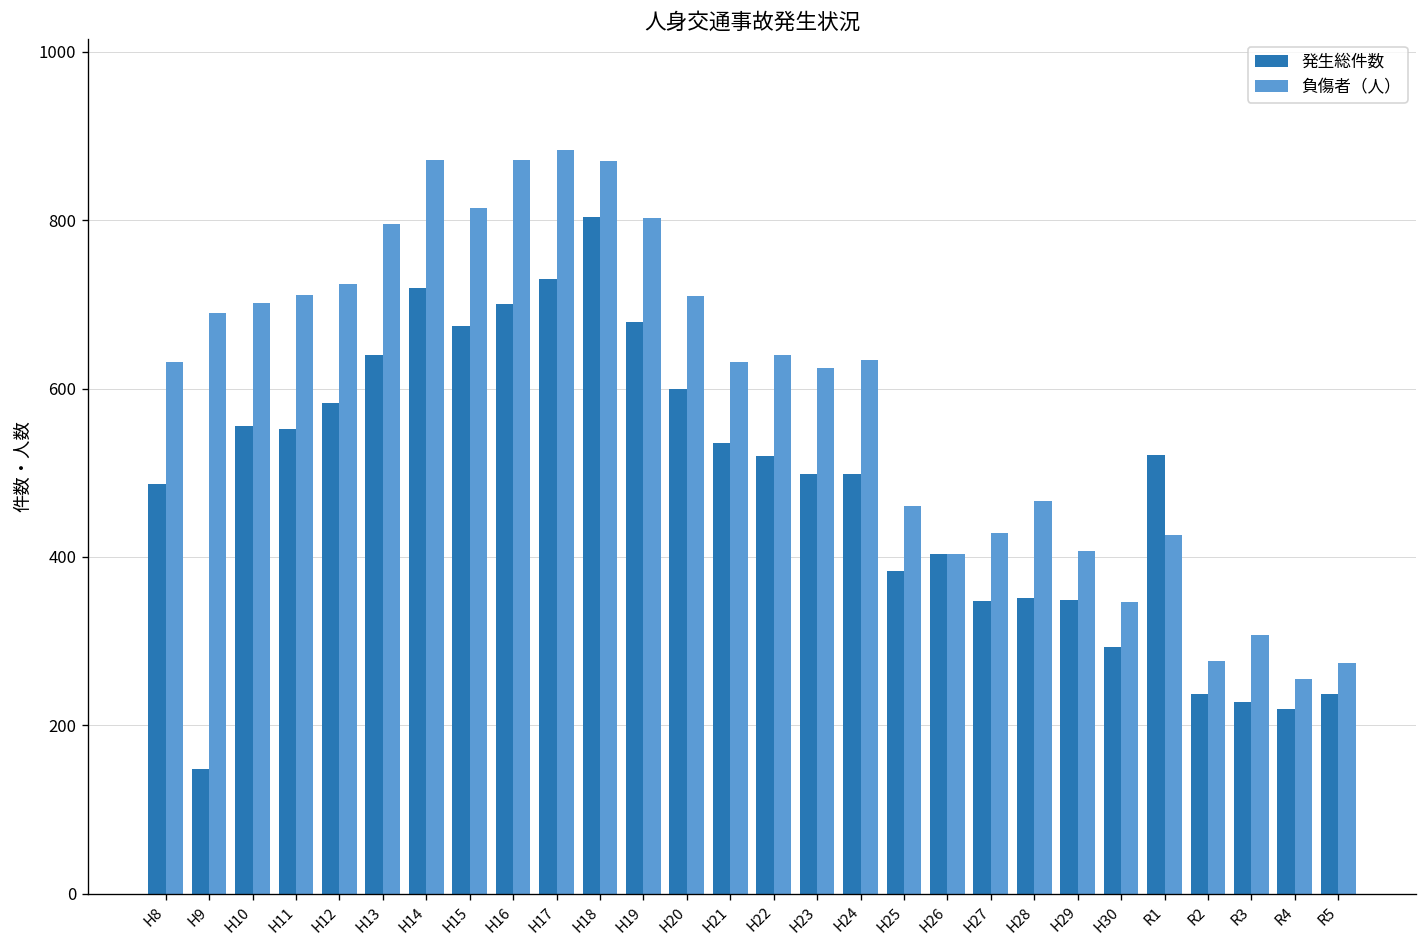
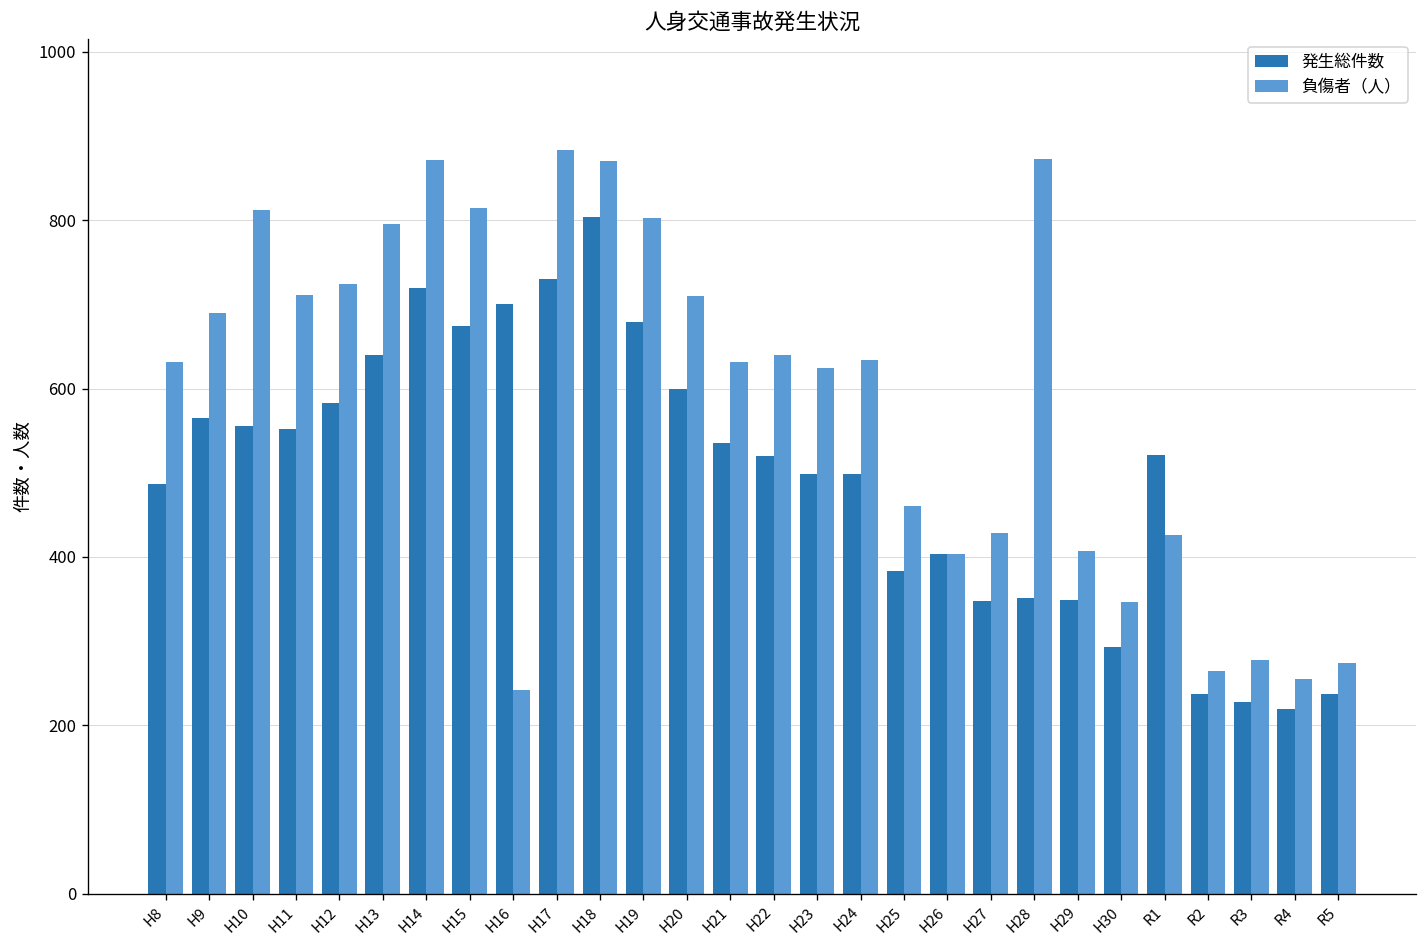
発生総件数, H9: 150 -> 570
負傷者（人）, H10: 700 -> 810
負傷者（人）, H16: 870 -> 240
負傷者（人）, H28: 470 -> 870
負傷者（人）, R2: 280 -> 260
負傷者（人）, R3: 310 -> 280
